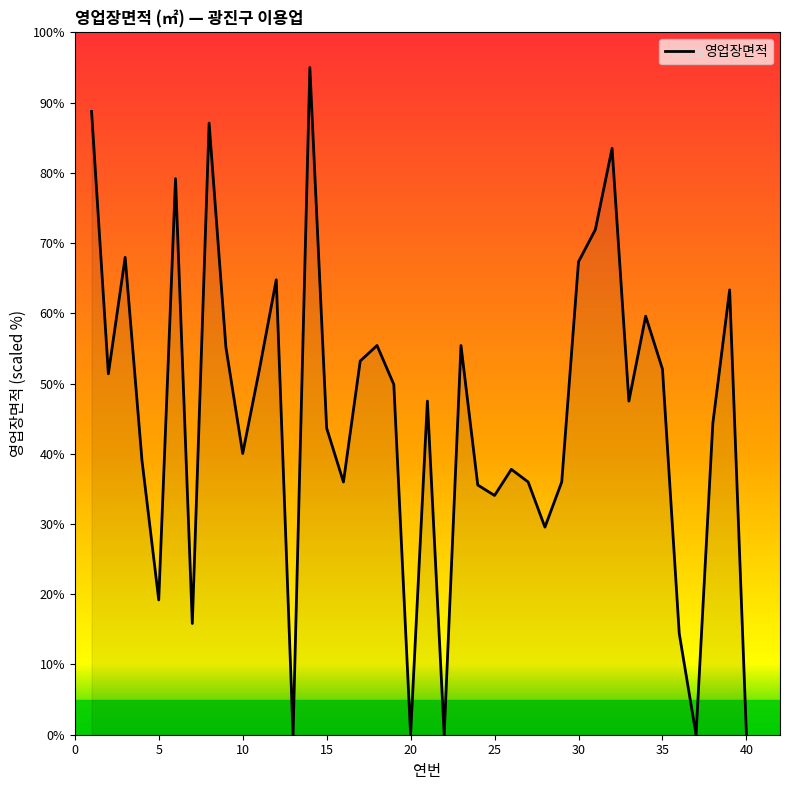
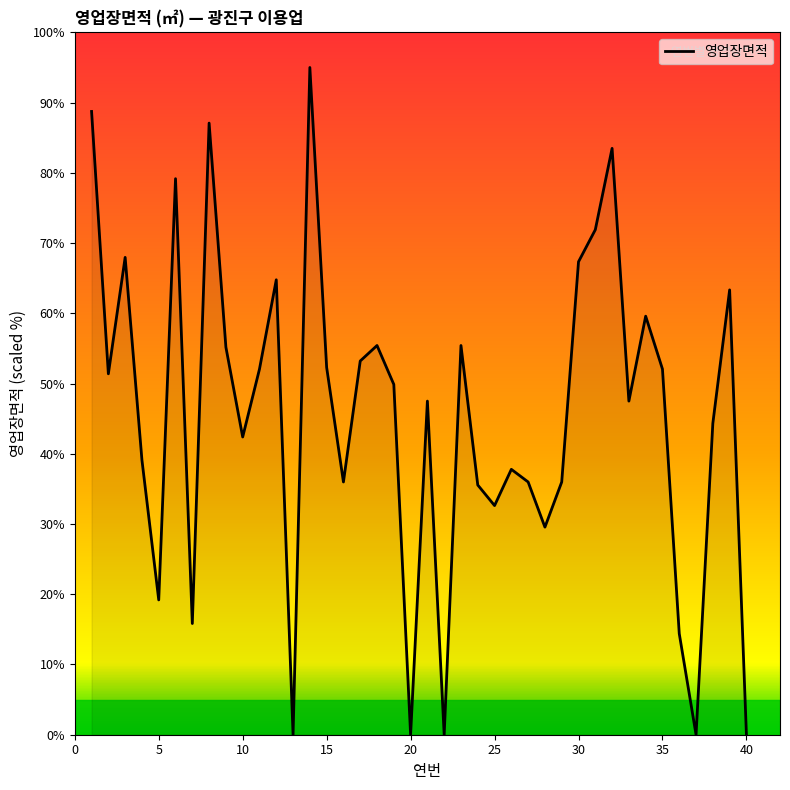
10: 40% -> 42%
15: 44% -> 52%
25: 34% -> 33%
